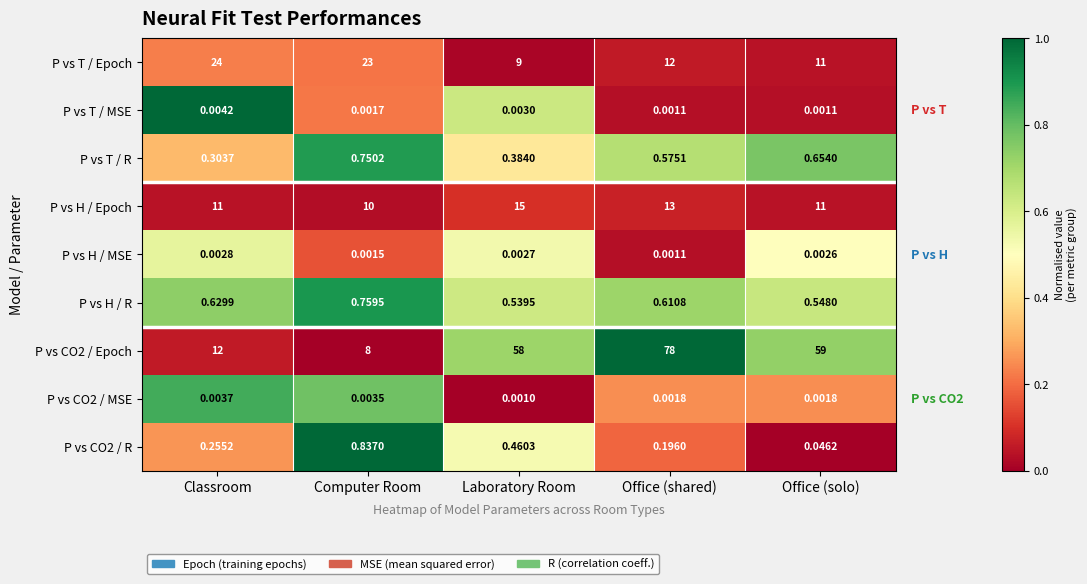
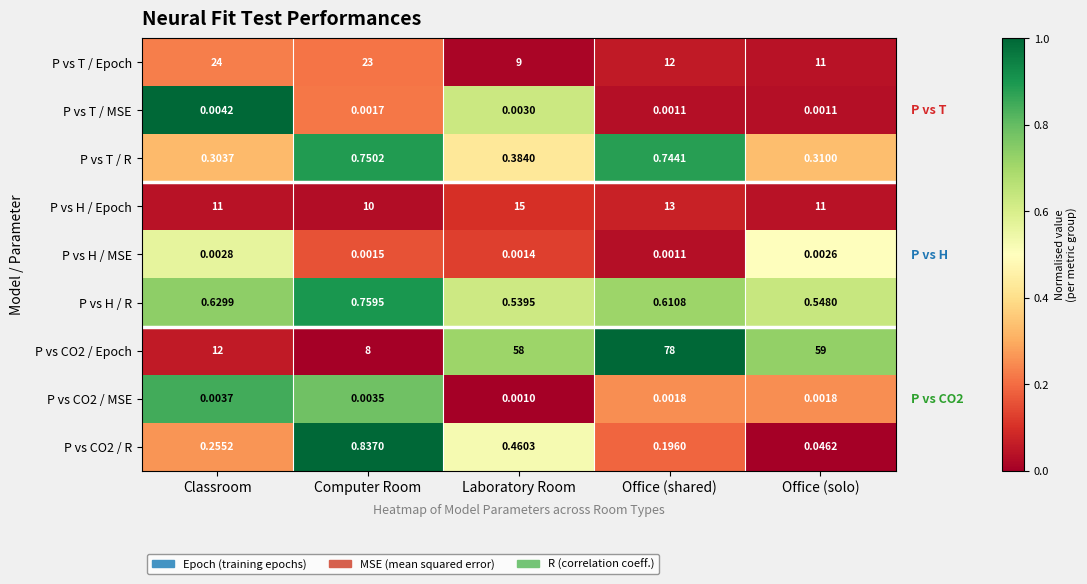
P vs T / R, Office (shared): 0.5751 -> 0.7441
P vs T / R, Office (solo): 0.6540 -> 0.3100
P vs H / MSE, Laboratory Room: 0.0027 -> 0.0014
